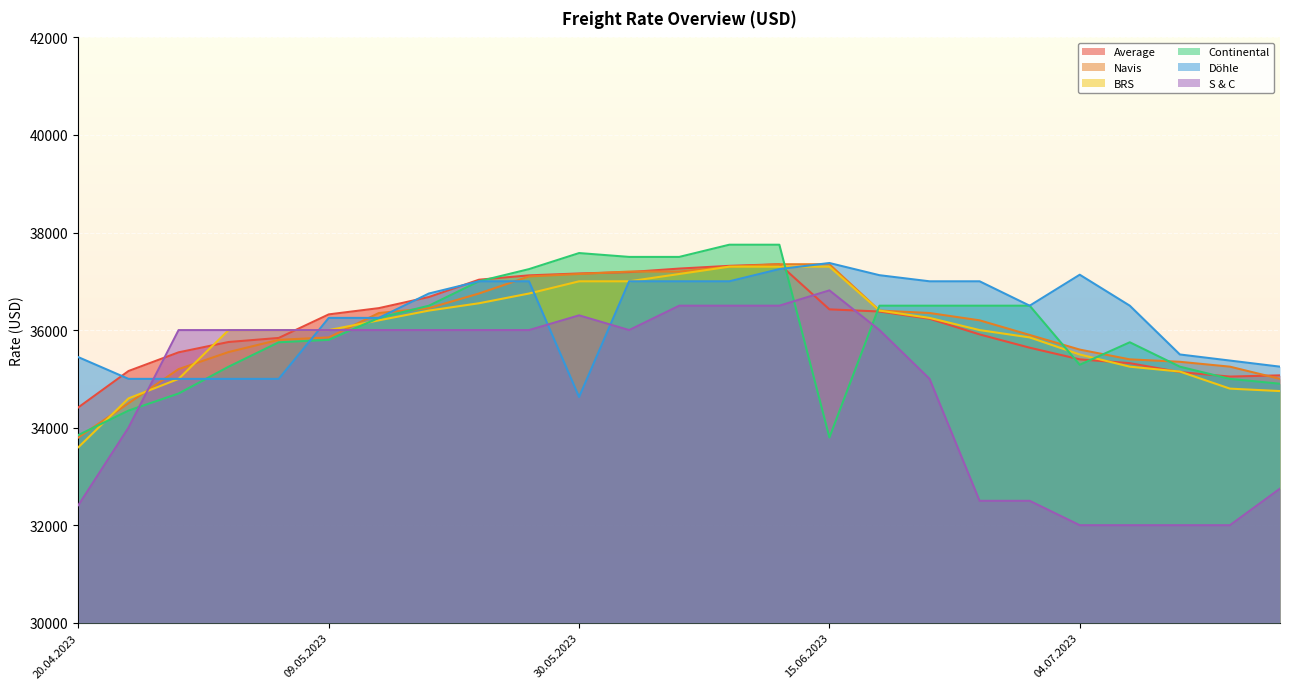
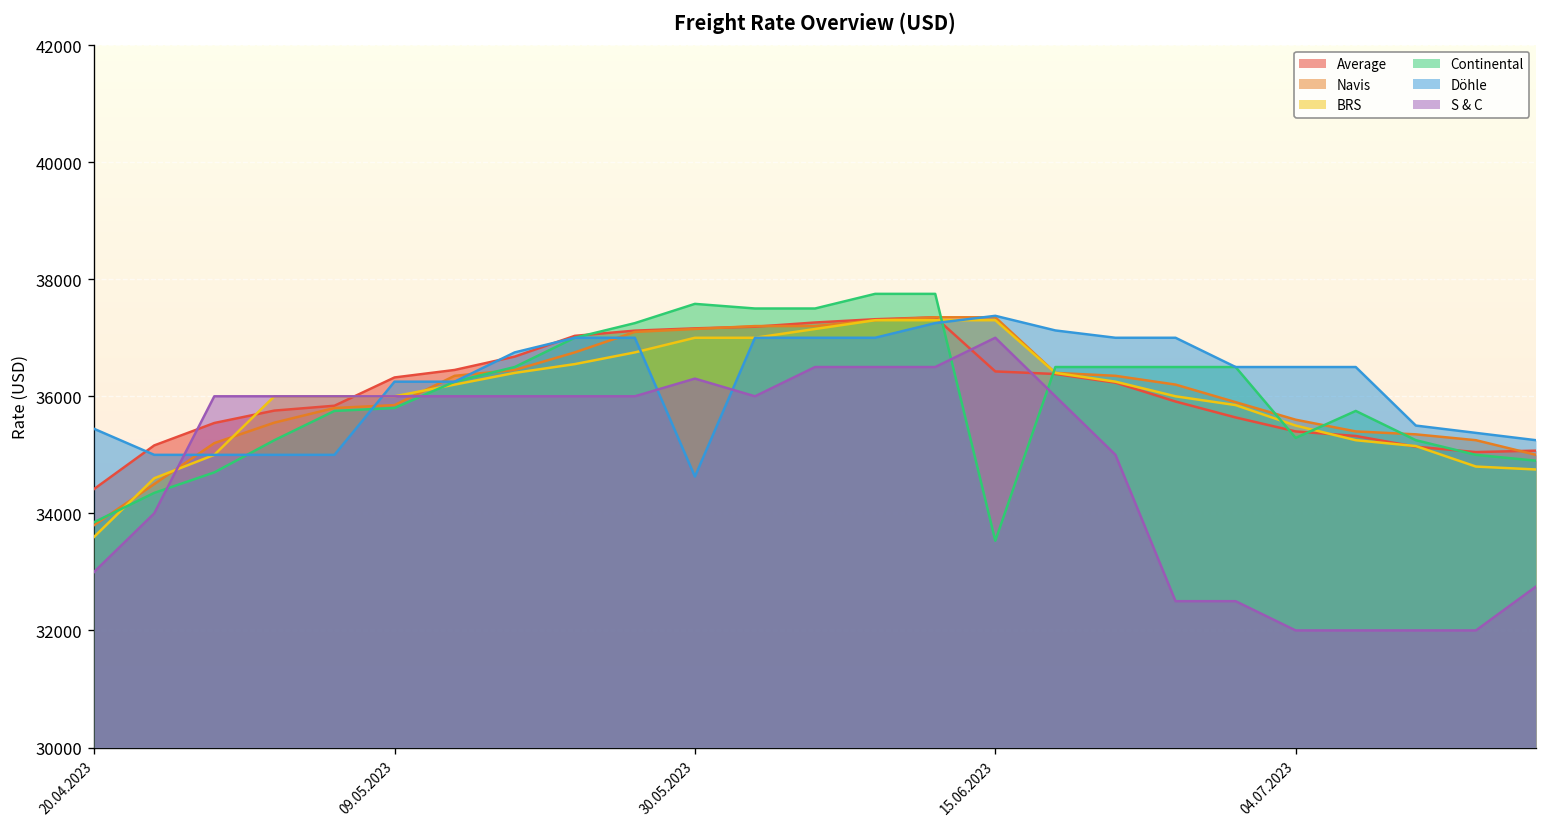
S & C, 20.04.2023: 32400 -> 33000
Continental, 15.06.2023: 33800 -> 33500
S & C, 15.06.2023: 36800 -> 37000
Döhle, 04.07.2023: 37100 -> 36500
